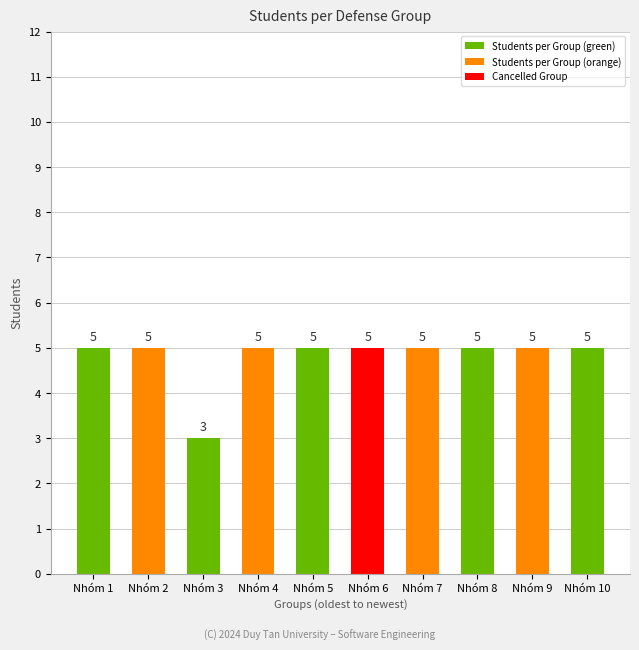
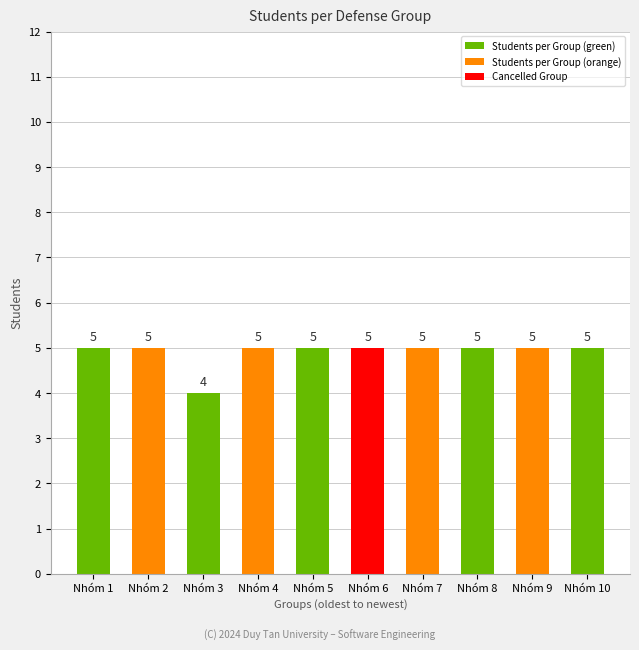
Nhóm 3: 3 -> 4
